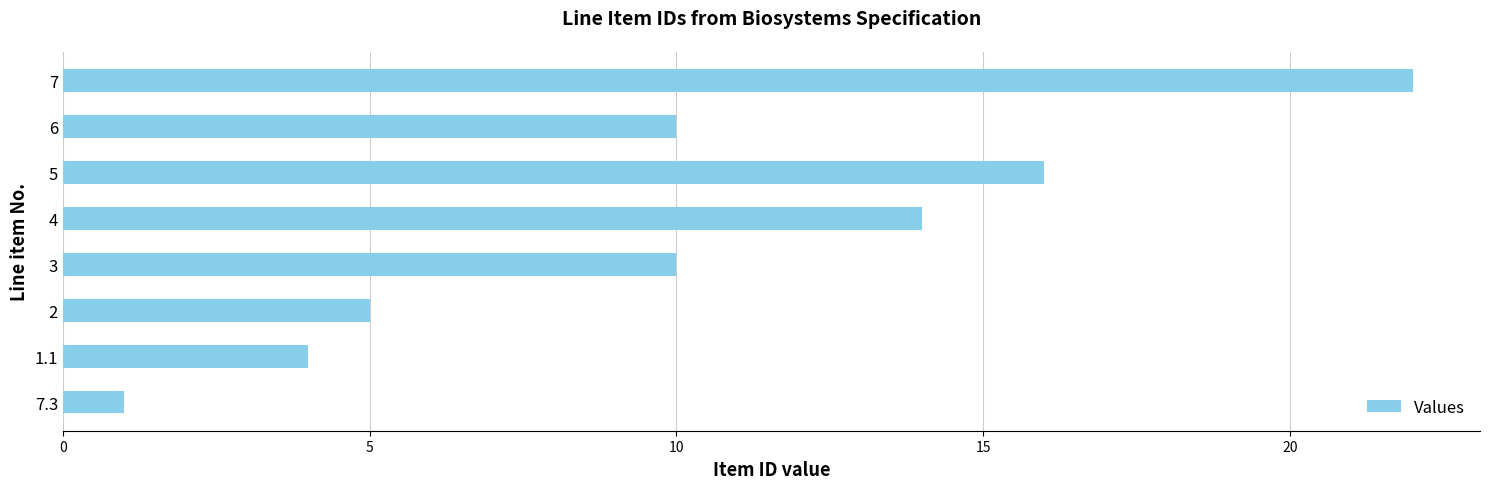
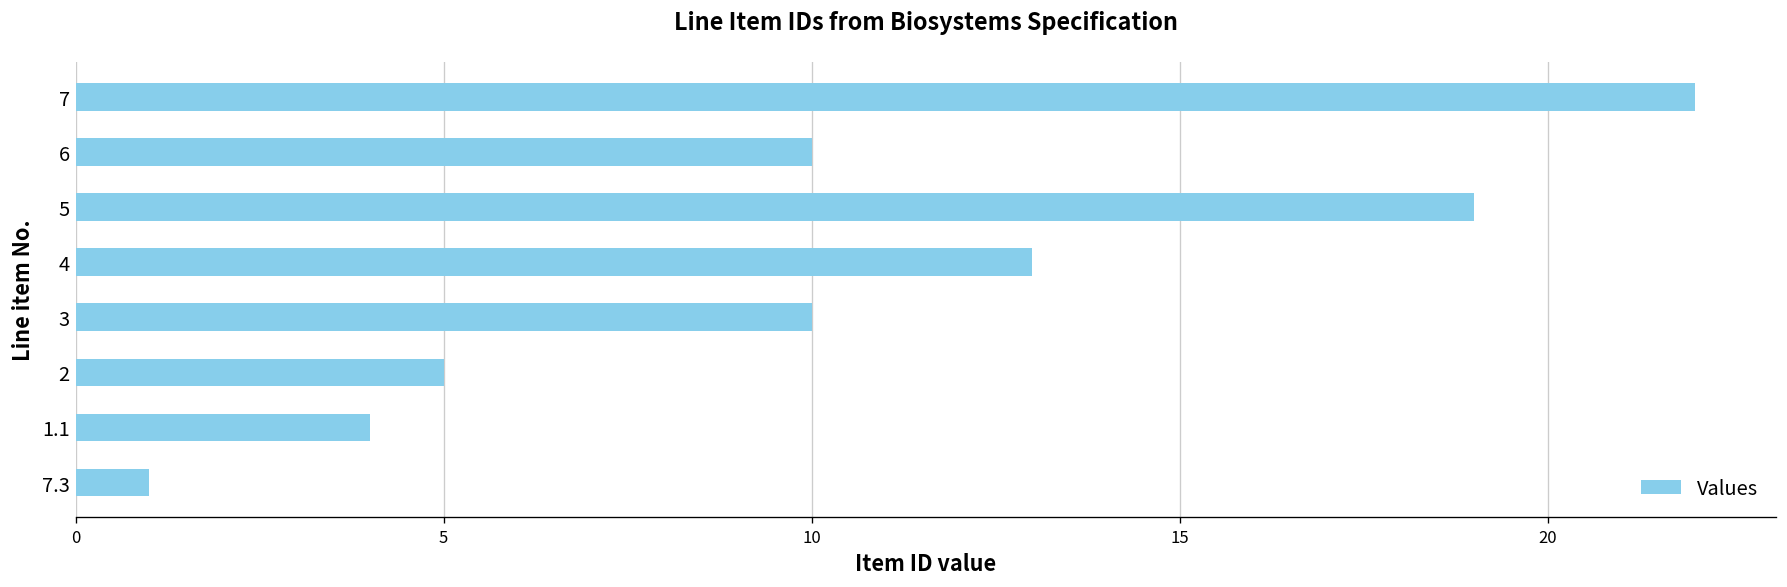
5: 16 -> 19
4: 14 -> 13
